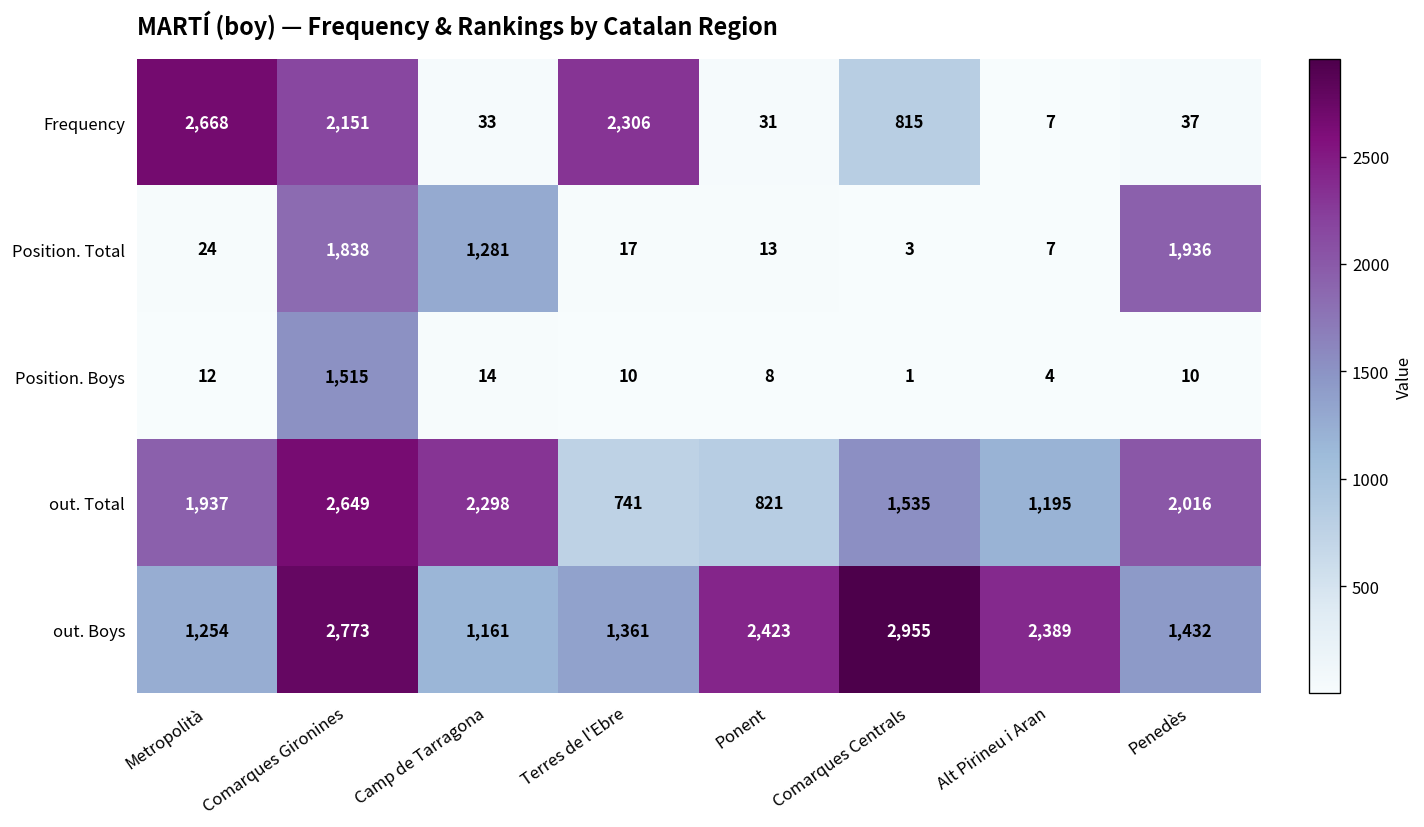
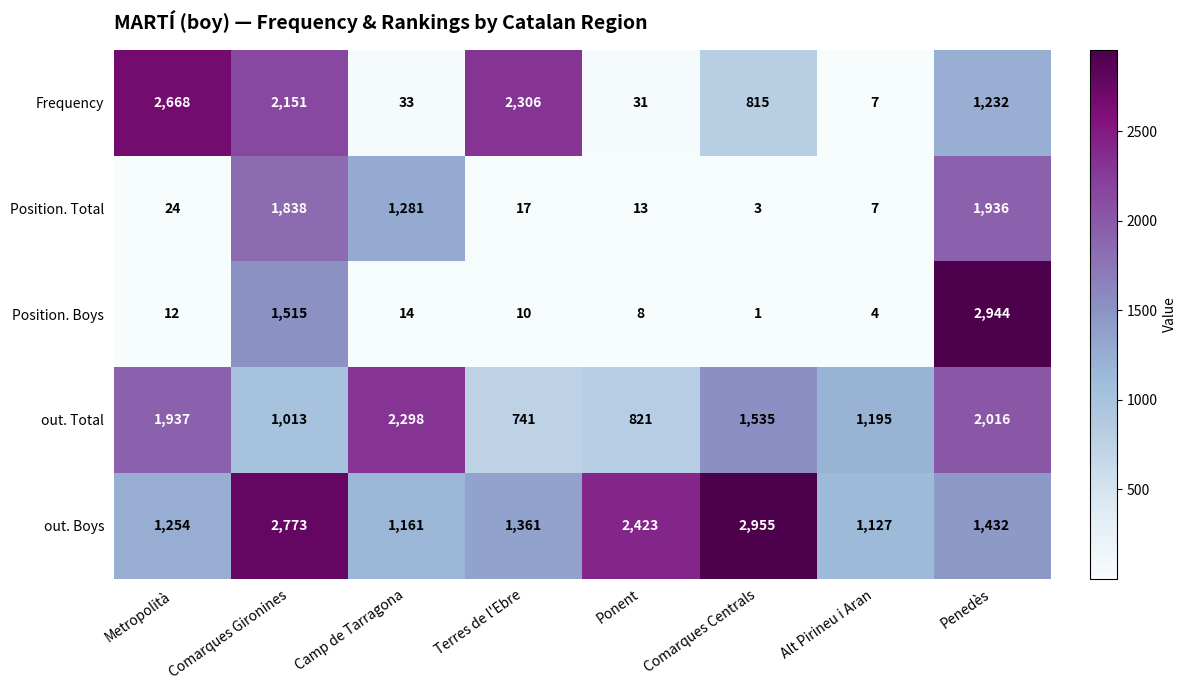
Frequency, Penedès: 37 -> 1,232
Position. Boys, Penedès: 10 -> 2,944
out. Total, Comarques Gironines: 2,649 -> 1,013
out. Boys, Alt Pirineu i Aran: 2,389 -> 1,127
